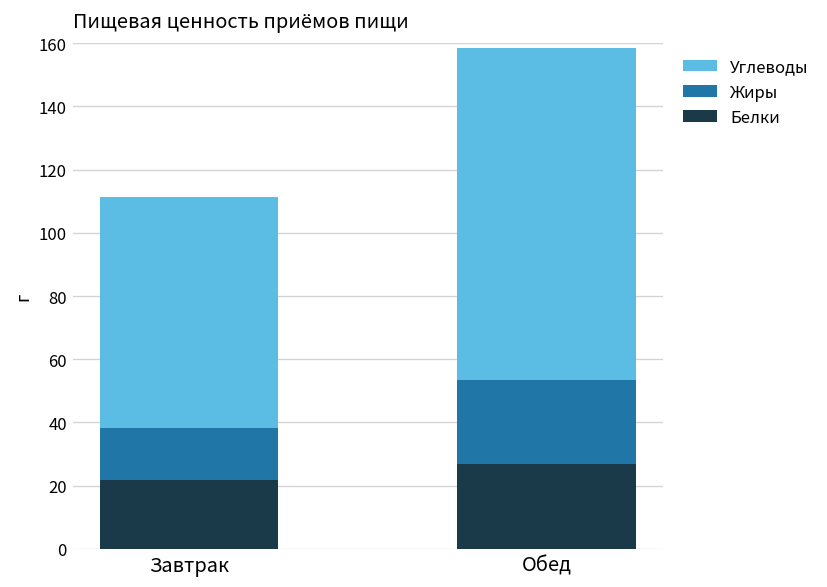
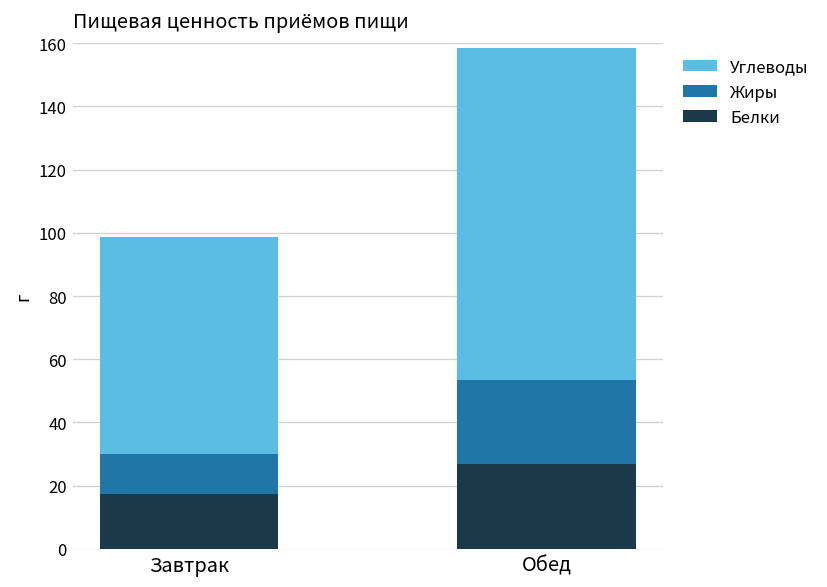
Белки, Завтрак: 22 -> 17
Жиры, Завтрак: 16 -> 13
Углеводы, Завтрак: 73 -> 69
